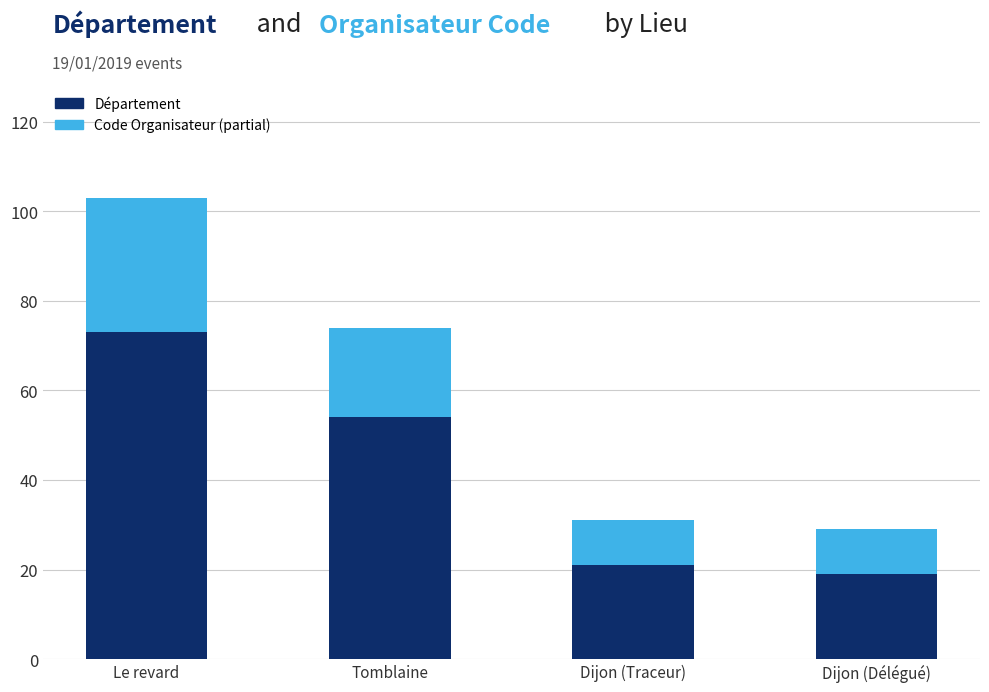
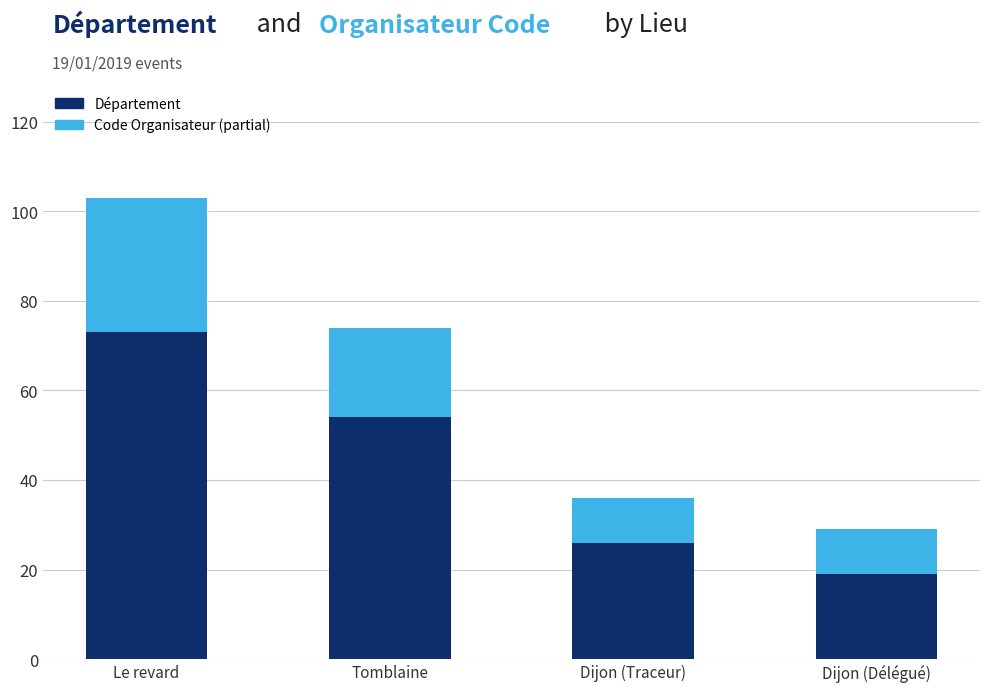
Département, Dijon (Traceur): 21 -> 26
